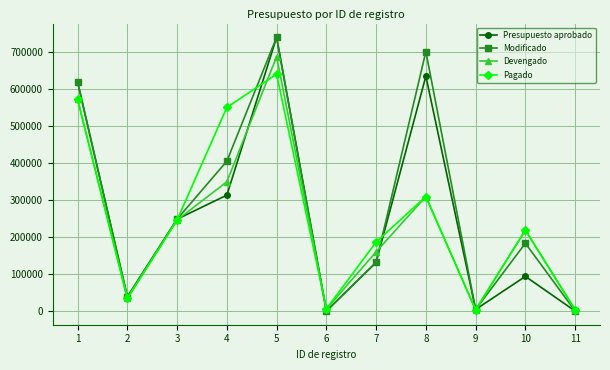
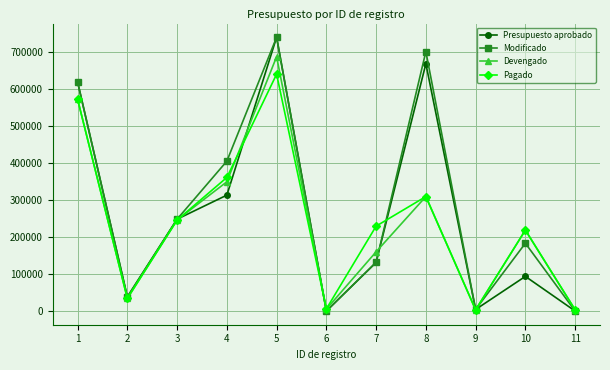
Pagado, 4: 550000 -> 360000
Pagado, 7: 190000 -> 230000
Presupuesto aprobado, 8: 630000 -> 670000
